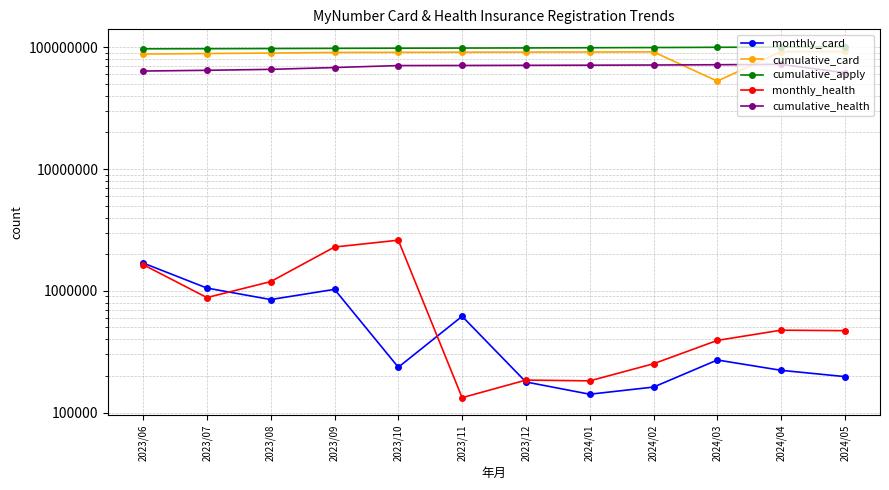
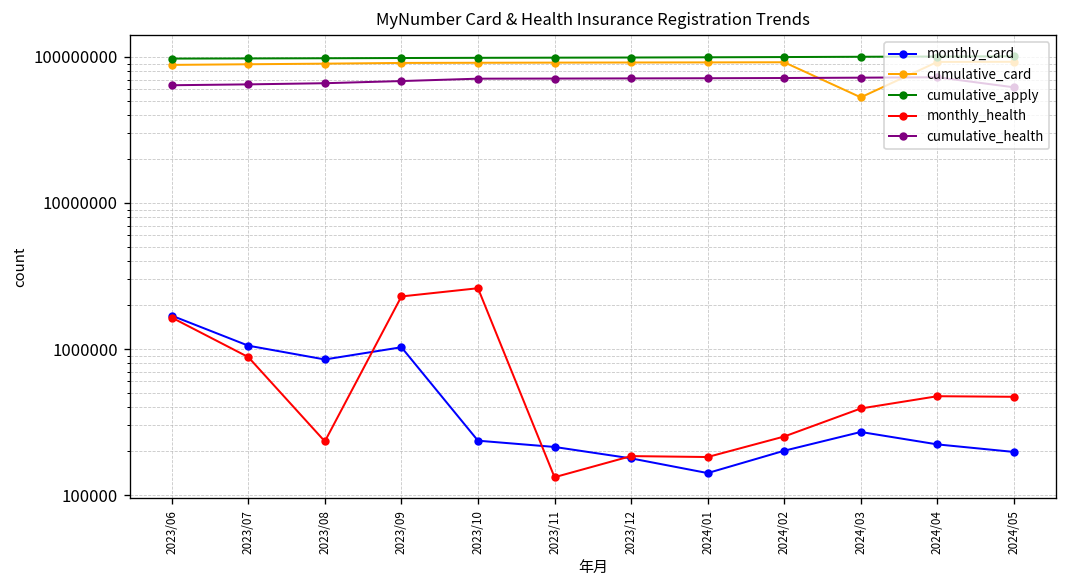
monthly_health, 2023/08: 1200000 -> 230000
monthly_card, 2023/11: 600000 -> 210000
monthly_card, 2024/02: 160000 -> 200000
